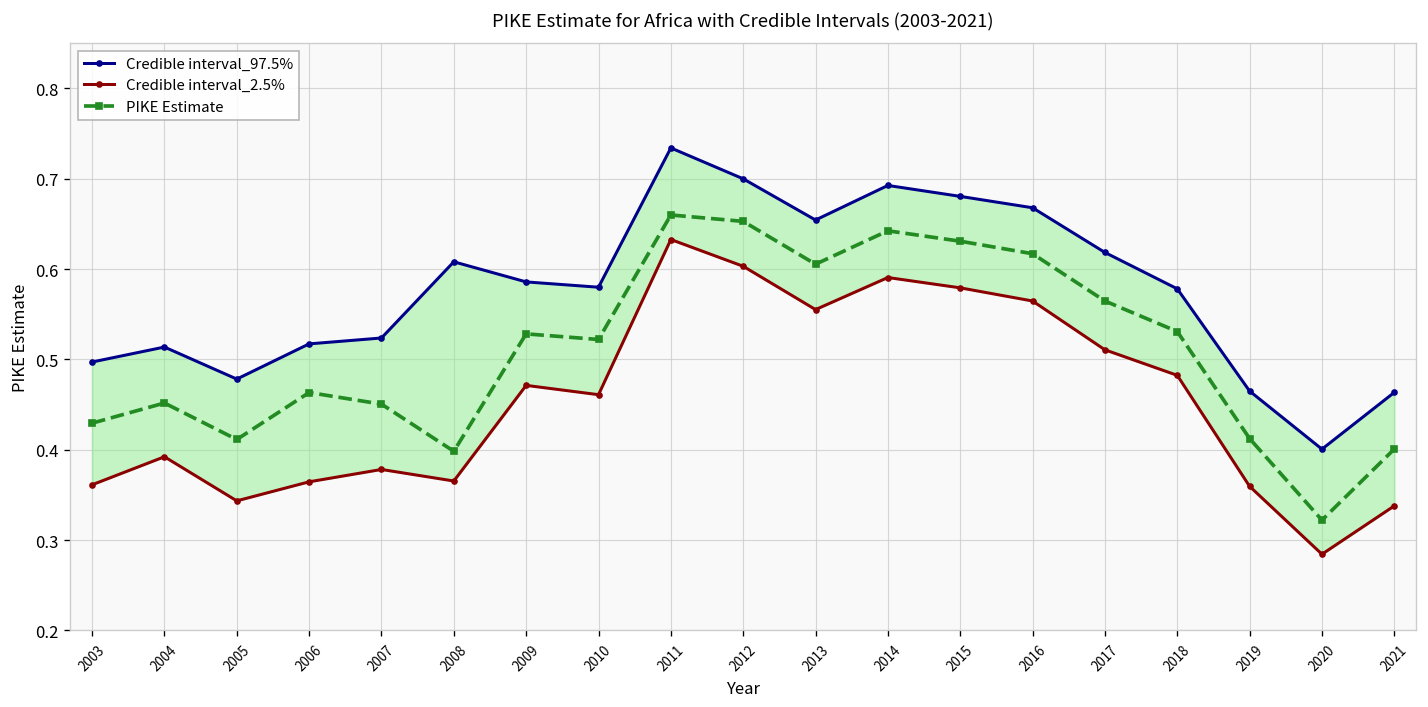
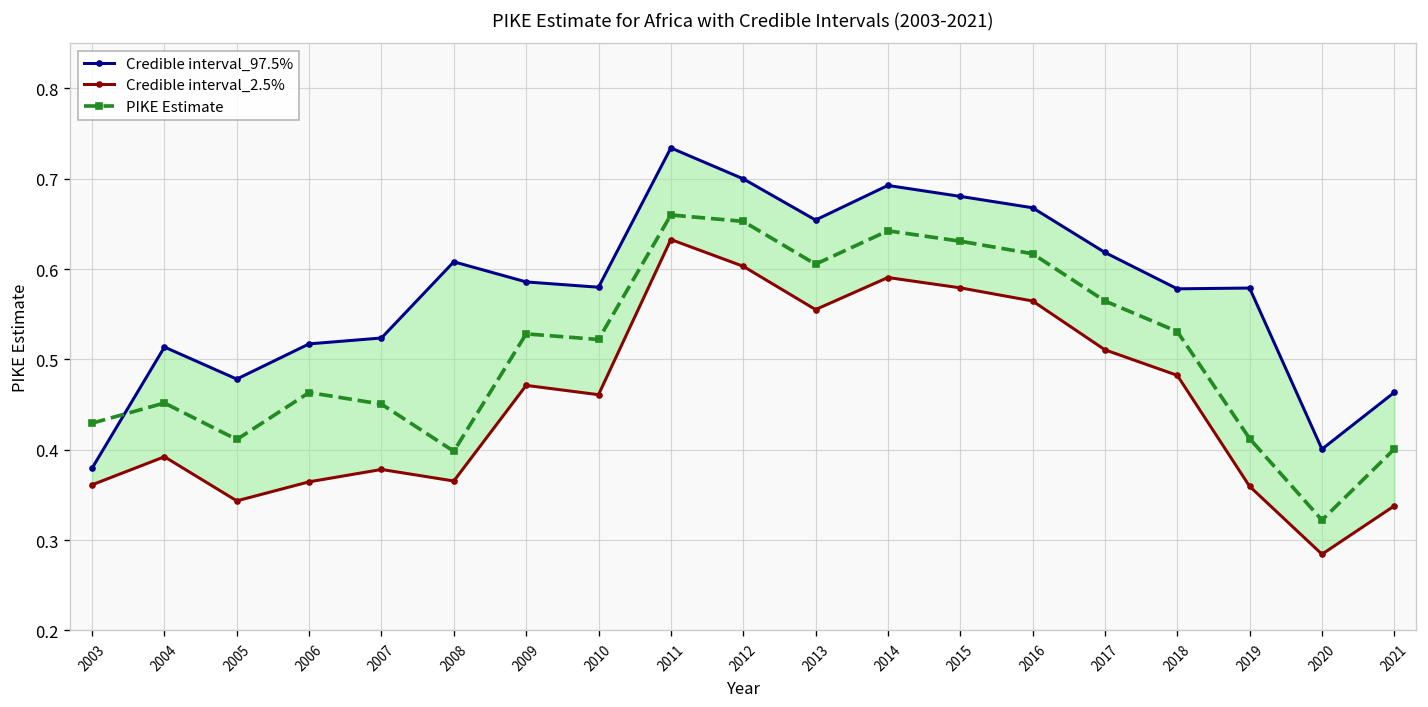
Credible interval_97.5%, 2003: 0.50 -> 0.38
Credible interval_97.5%, 2019: 0.46 -> 0.58
